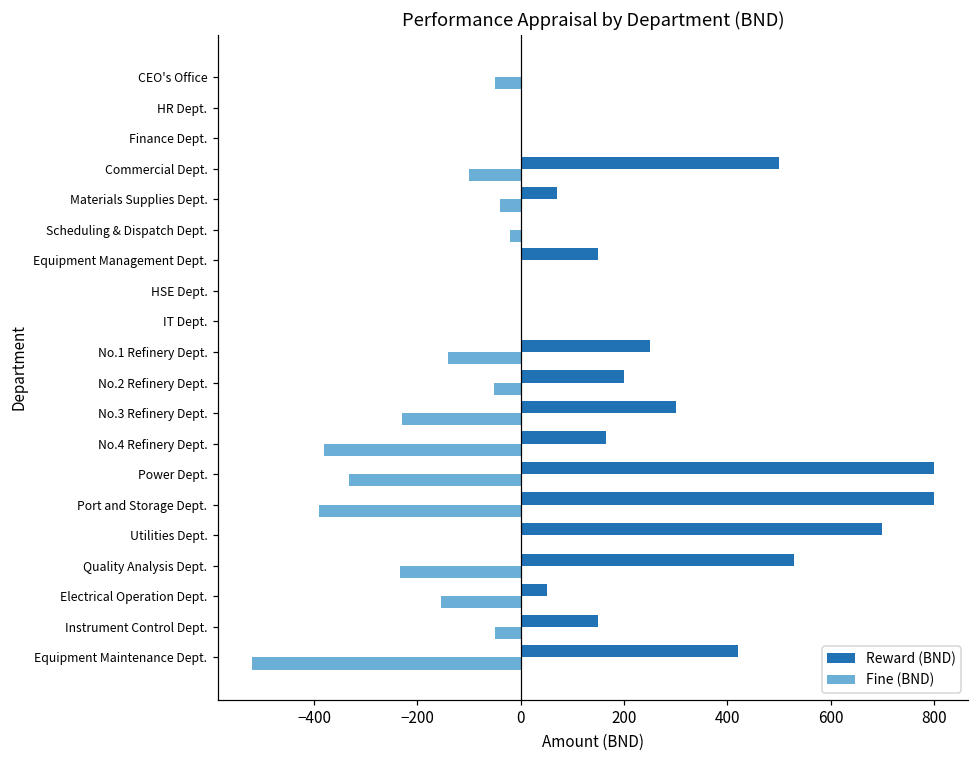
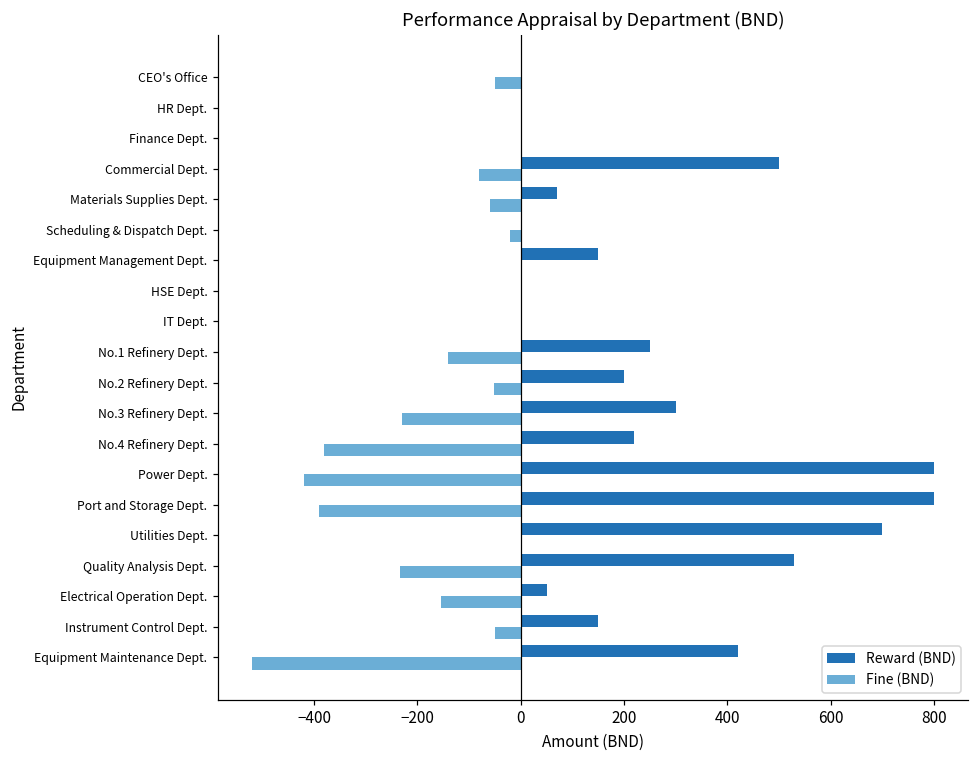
Fine (BND), Commercial Dept.: -100 -> -80
Fine (BND), Materials Supplies Dept.: -40 -> -60
Reward (BND), No.4 Refinery Dept.: 170 -> 220
Fine (BND), Power Dept.: -330 -> -420
